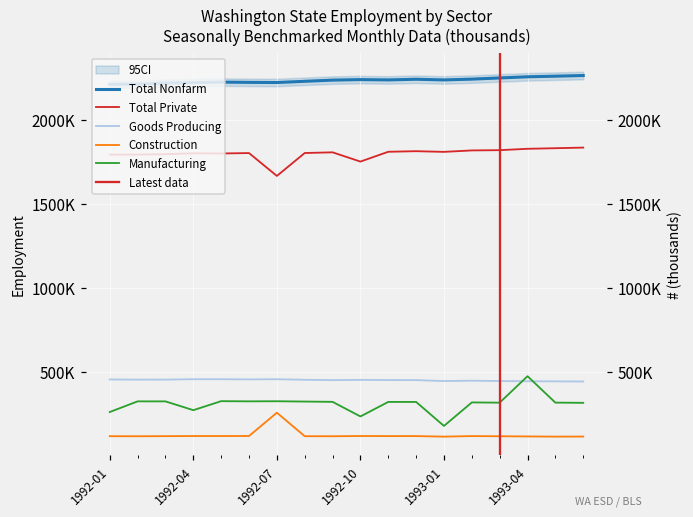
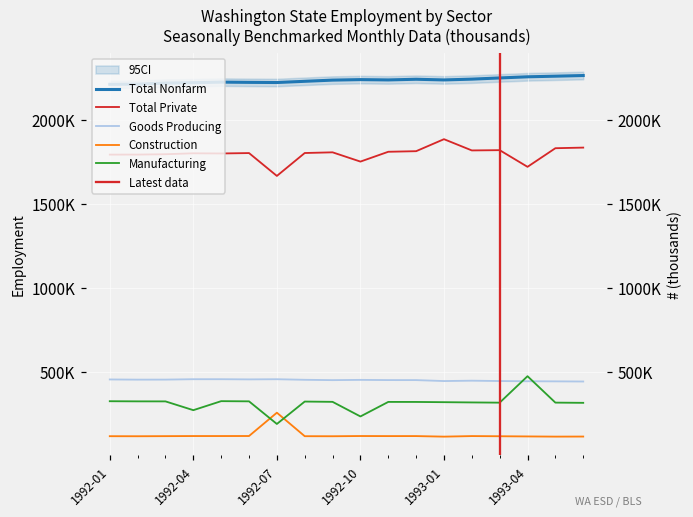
Manufacturing, 1992-01: 260000 -> 330000
Manufacturing, 1992-07: 330000 -> 190000
Total Private, 1993-01: 1810000 -> 1890000
Manufacturing, 1993-01: 180000 -> 320000
Total Private, 1993-04: 1830000 -> 1720000
